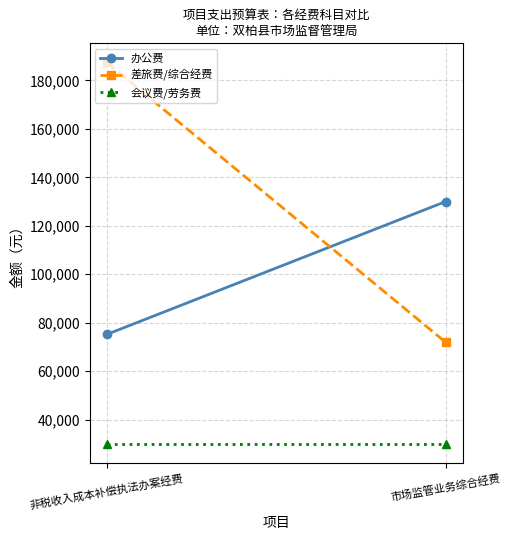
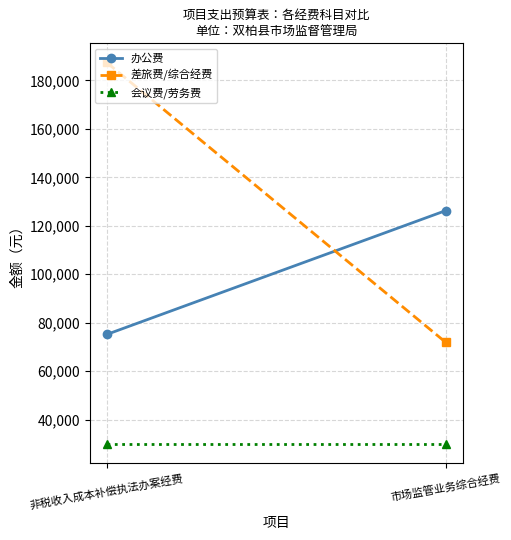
办公费, 市场监管业务综合经费: 130,000 -> 126,000
